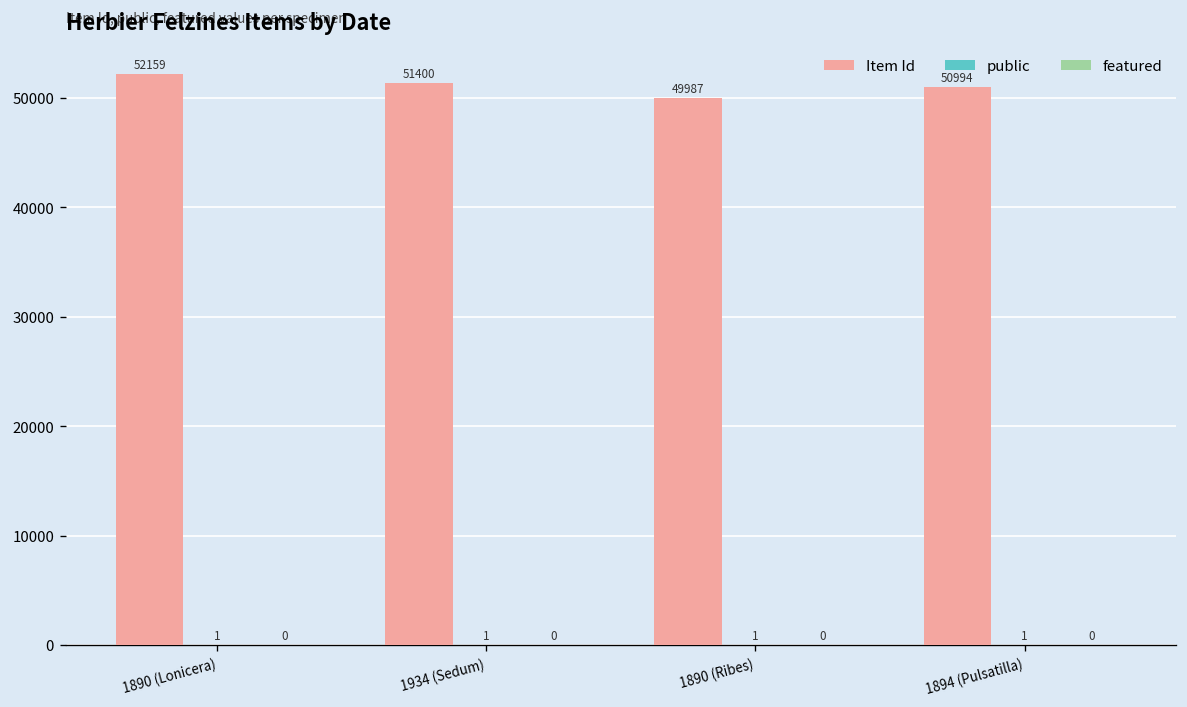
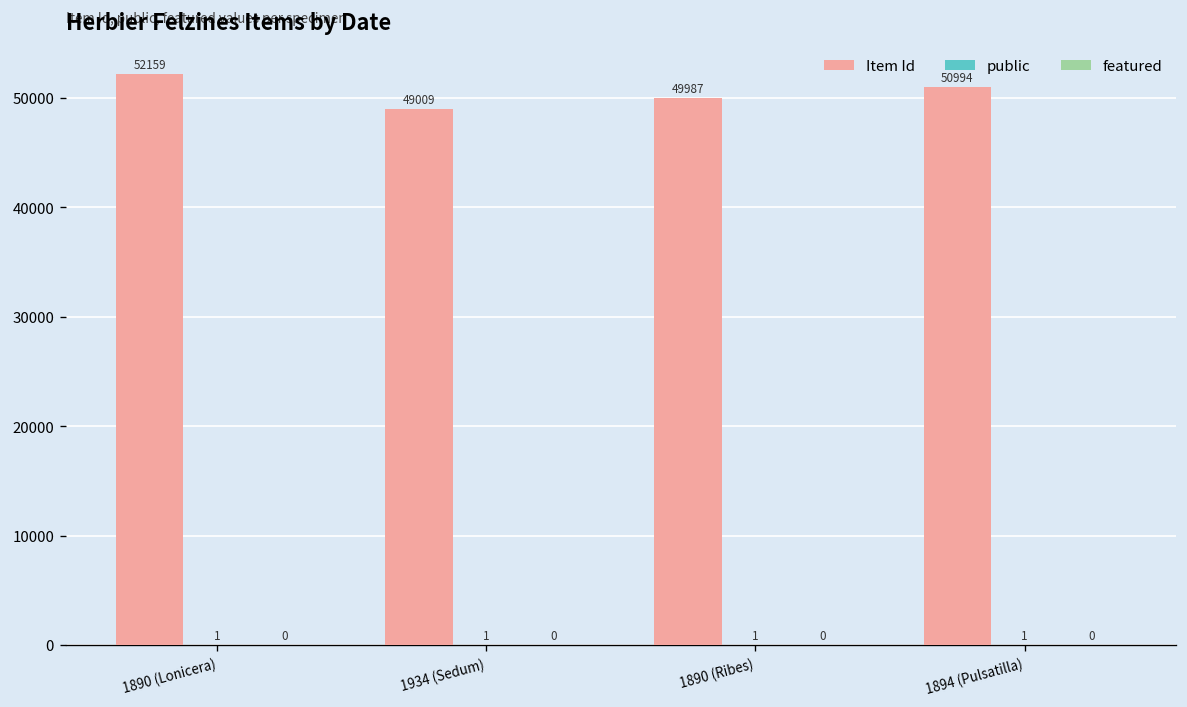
Item Id, 1934 (Sedum): 51400 -> 49009
